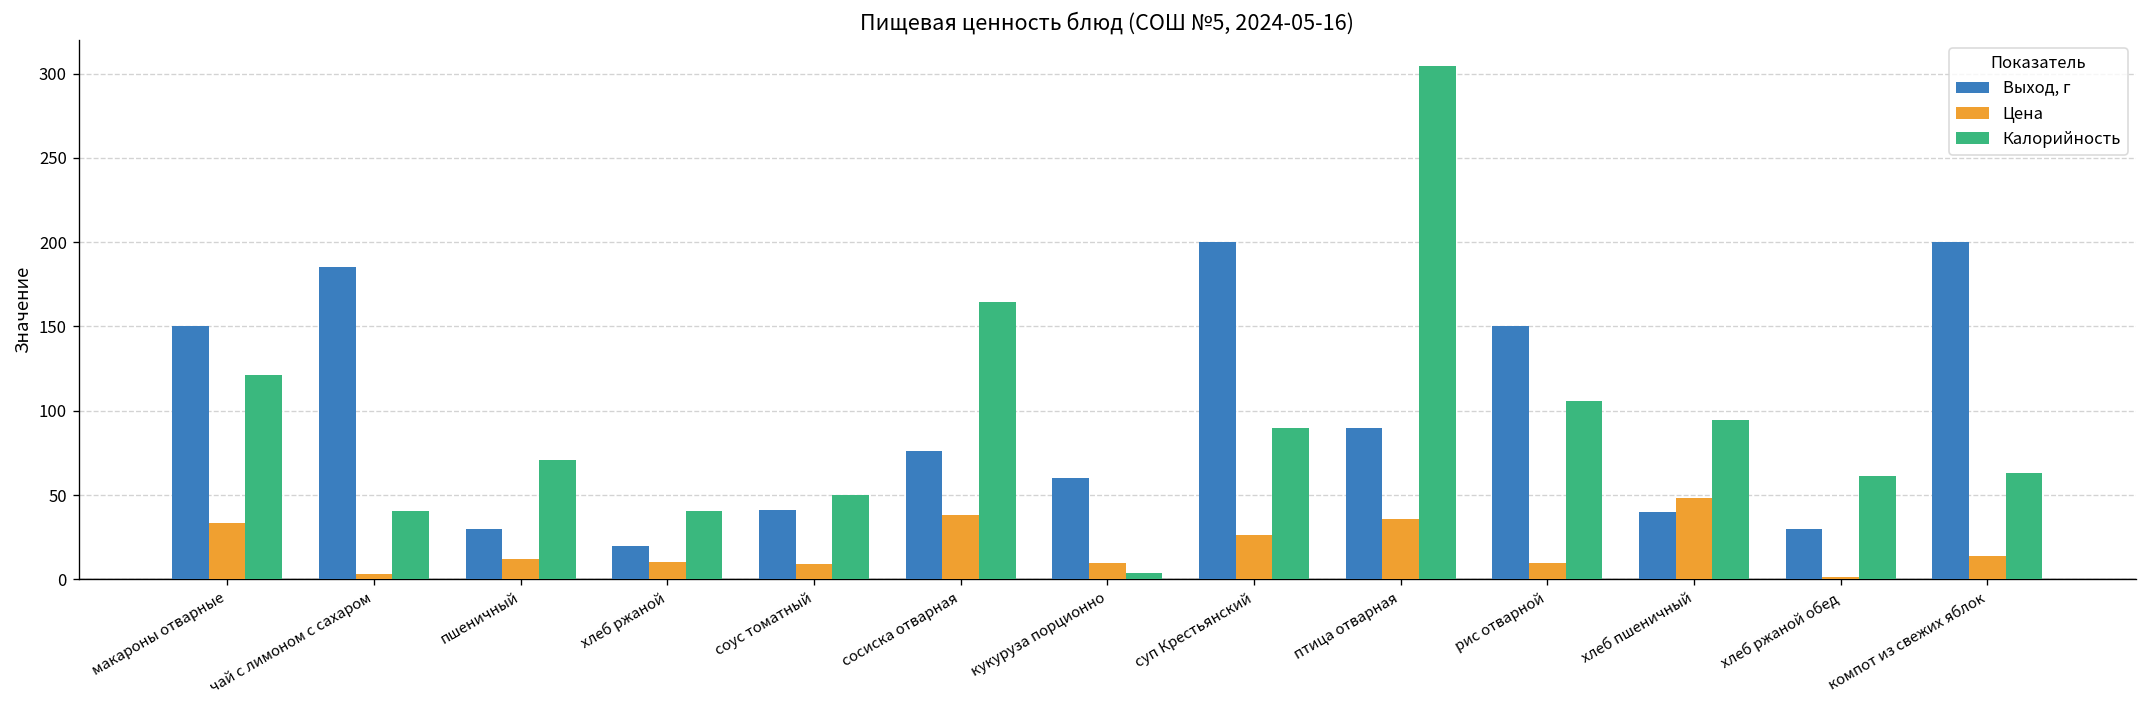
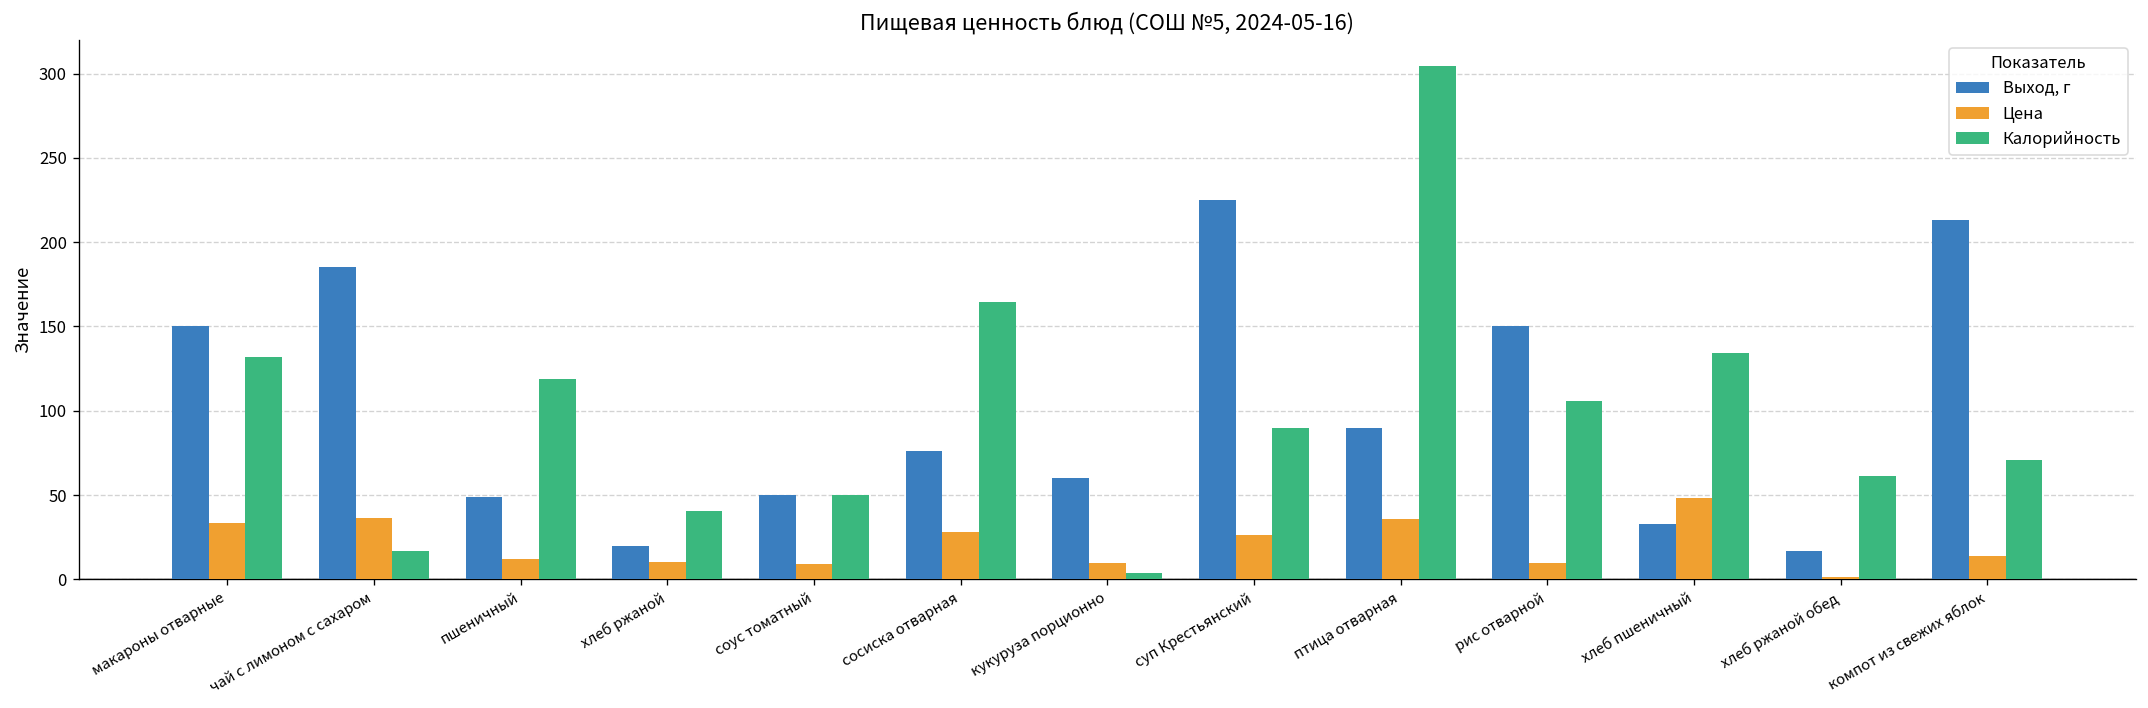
Калорийность, макароны отварные: 121 -> 132
Цена, чай с лимоном с сахаром: 3 -> 36
Калорийность, чай с лимоном с сахаром: 40 -> 17
Выход, г, пшеничный: 30 -> 49
Калорийность, пшеничный: 71 -> 119
Выход, г, соус томатный: 41 -> 50
Цена, сосиска отварная: 38 -> 28
Выход, г, суп Крестьянский: 200 -> 225
Выход, г, хлеб пшеничный: 40 -> 33
Калорийность, хлеб пшеничный: 95 -> 134
Выход, г, хлеб ржаной обед: 30 -> 17
Выход, г, компот из свежих яблок: 200 -> 213
Калорийность, компот из свежих яблок: 63 -> 71
